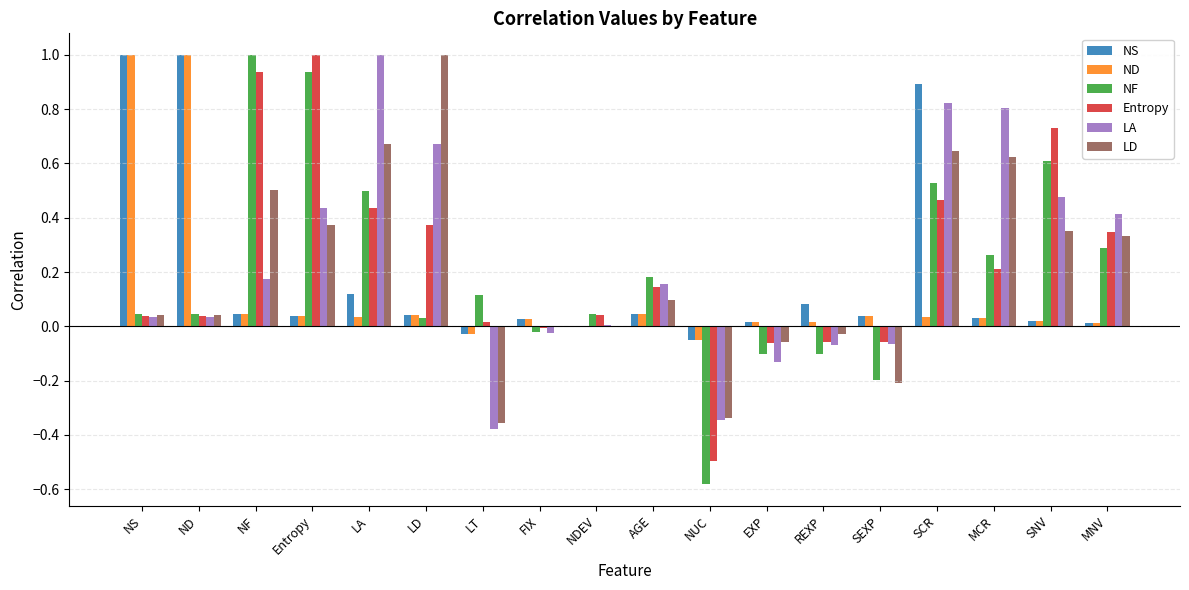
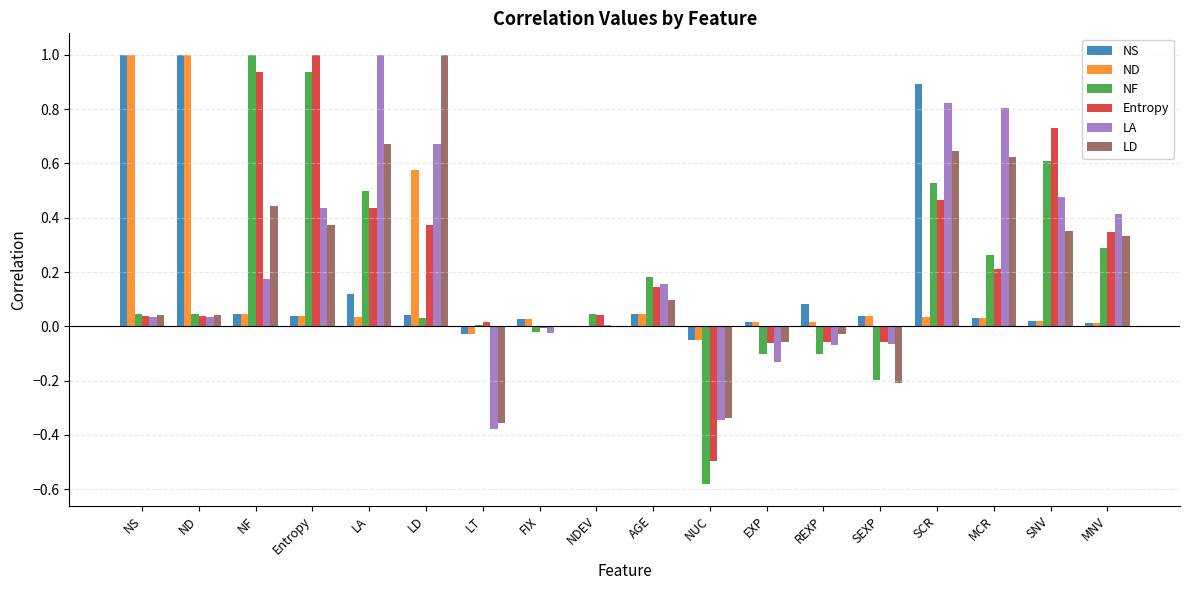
LD, NF: 0.50 -> 0.44
ND, LD: 0.04 -> 0.58
NF, LT: 0.12 -> 0.01
